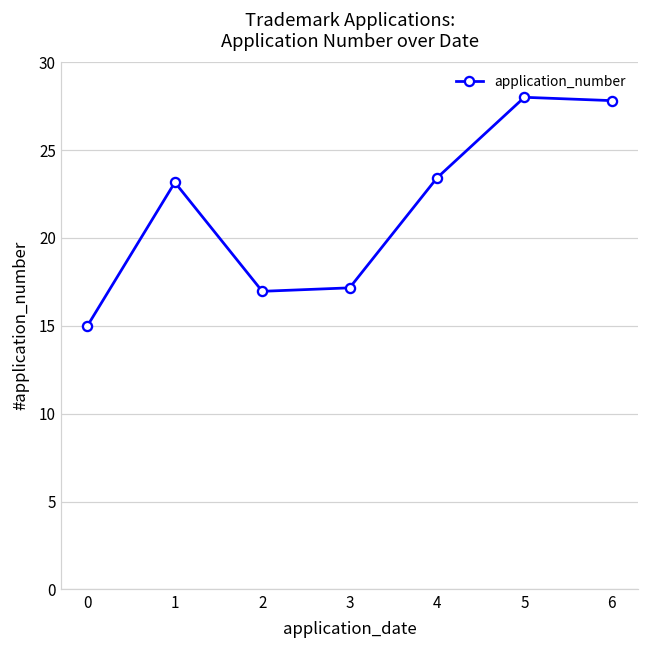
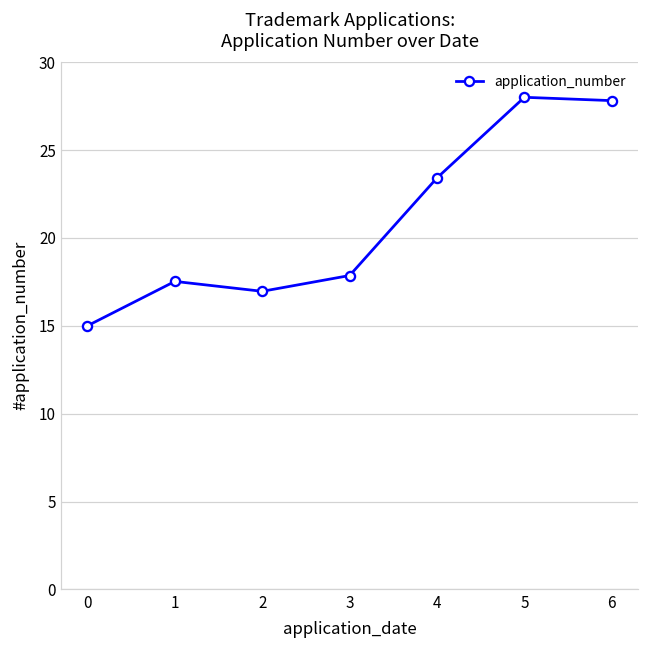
1: 23.2 -> 17.5
3: 17.2 -> 17.9
